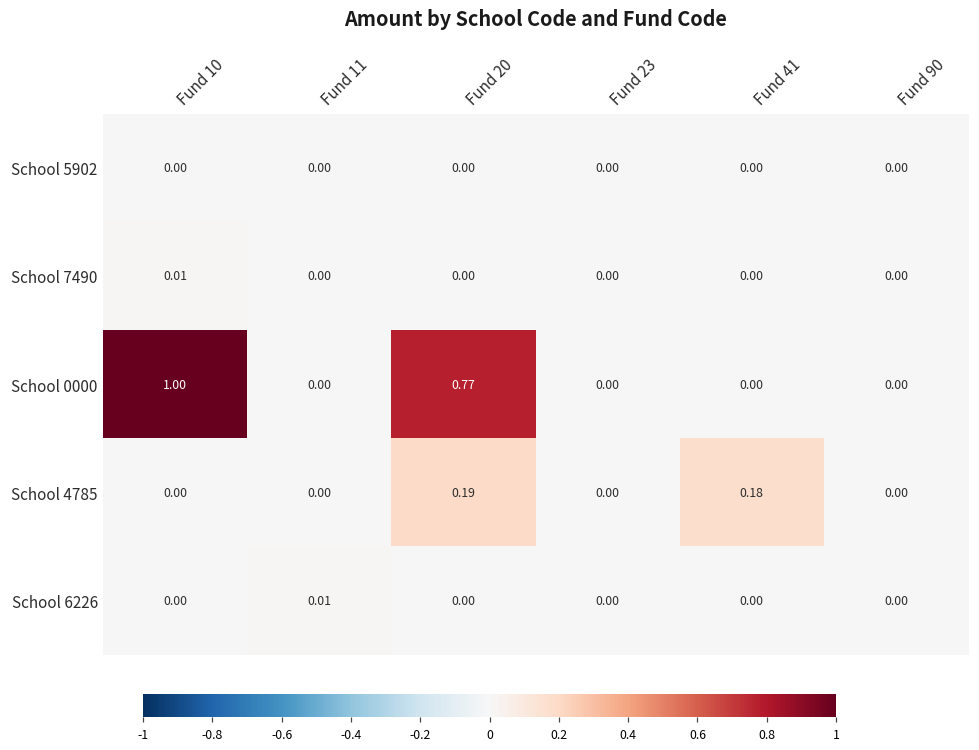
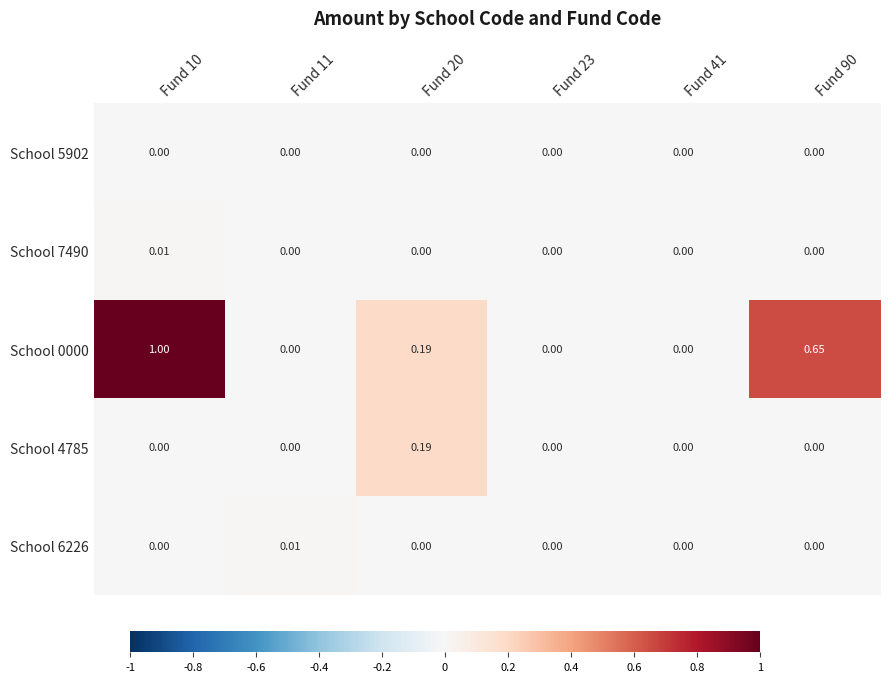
School 0000, Fund 20: 0.77 -> 0.19
School 0000, Fund 90: 0.00 -> 0.65
School 4785, Fund 41: 0.18 -> 0.00
